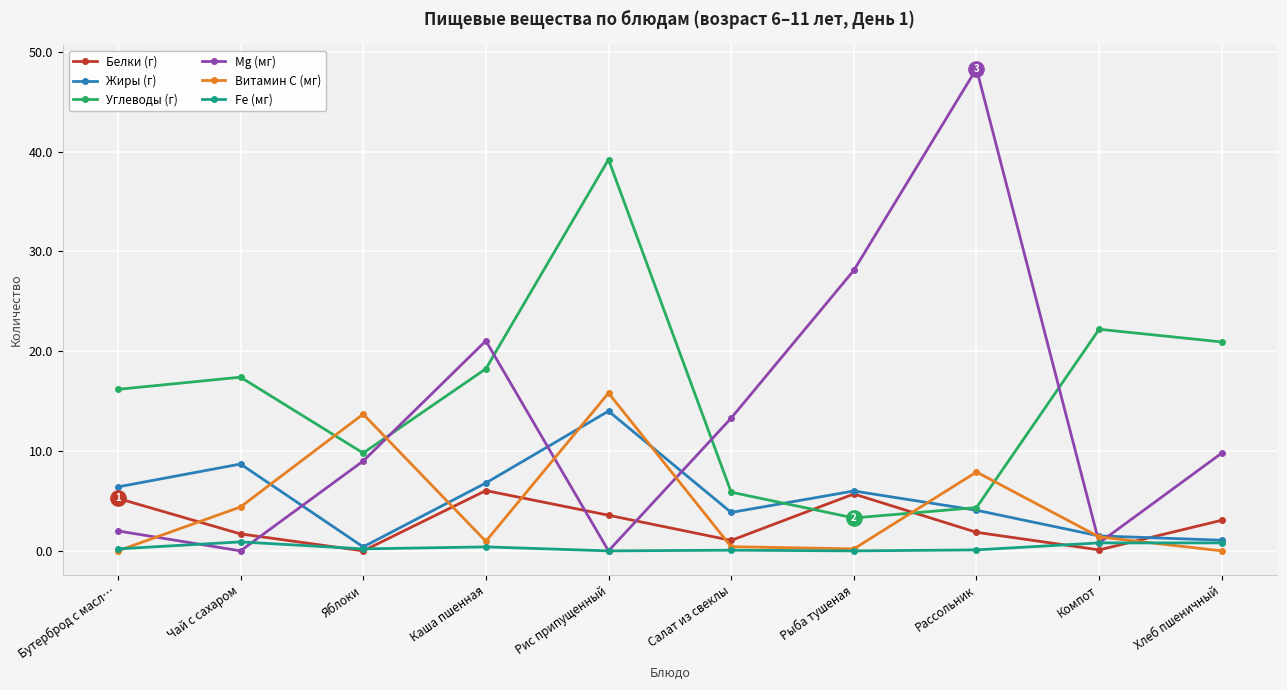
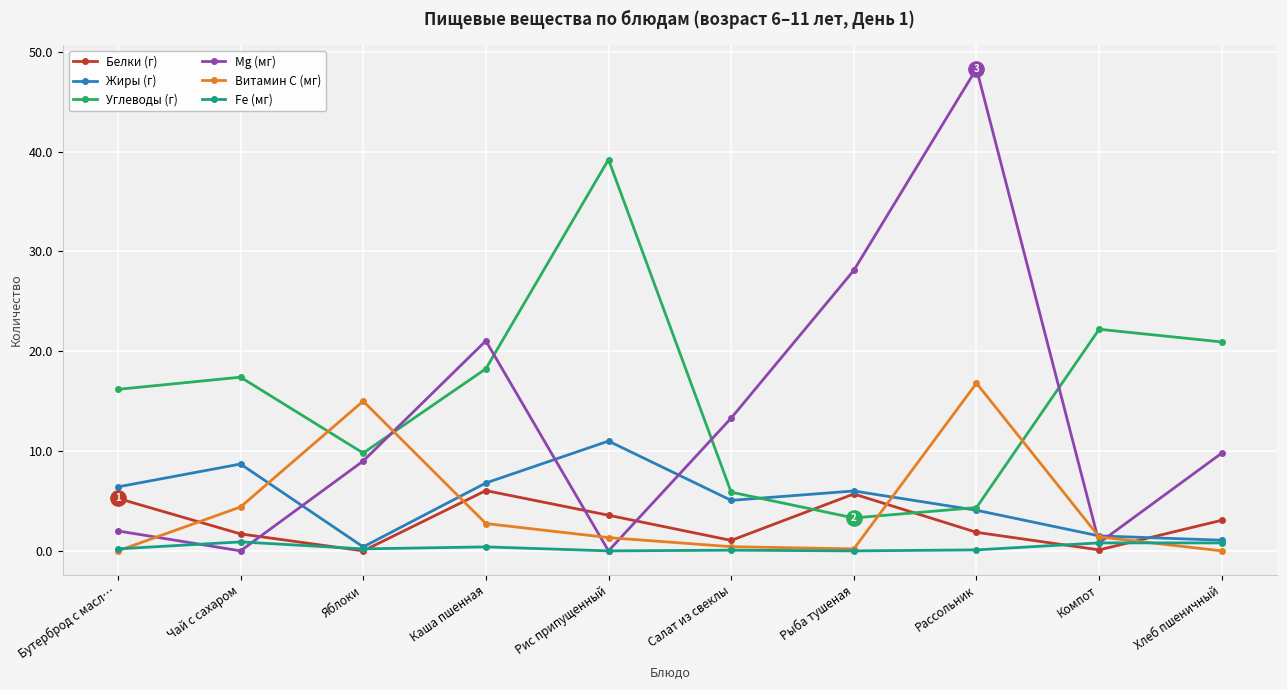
Витамин С (мг), Яблоки: 14 -> 15
Витамин С (мг), Каша пшенная: 1 -> 3
Жиры (г), Рис припущенный: 14 -> 11
Витамин С (мг), Рис припущенный: 16 -> 1
Жиры (г), Салат из свеклы: 4 -> 5
Витамин С (мг), Рассольник: 8 -> 17
